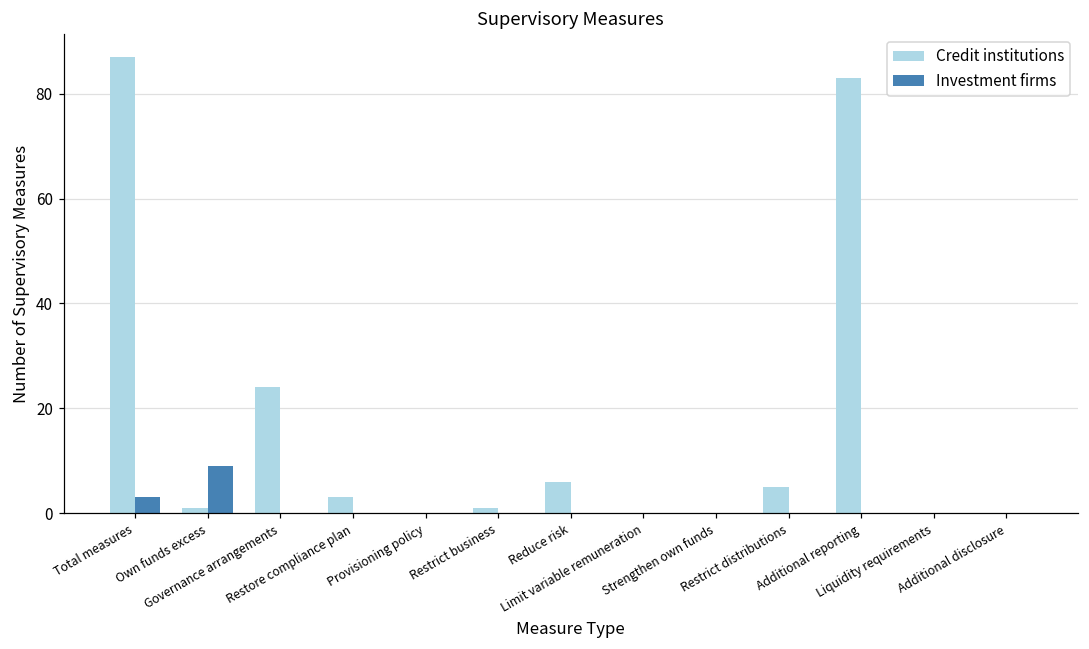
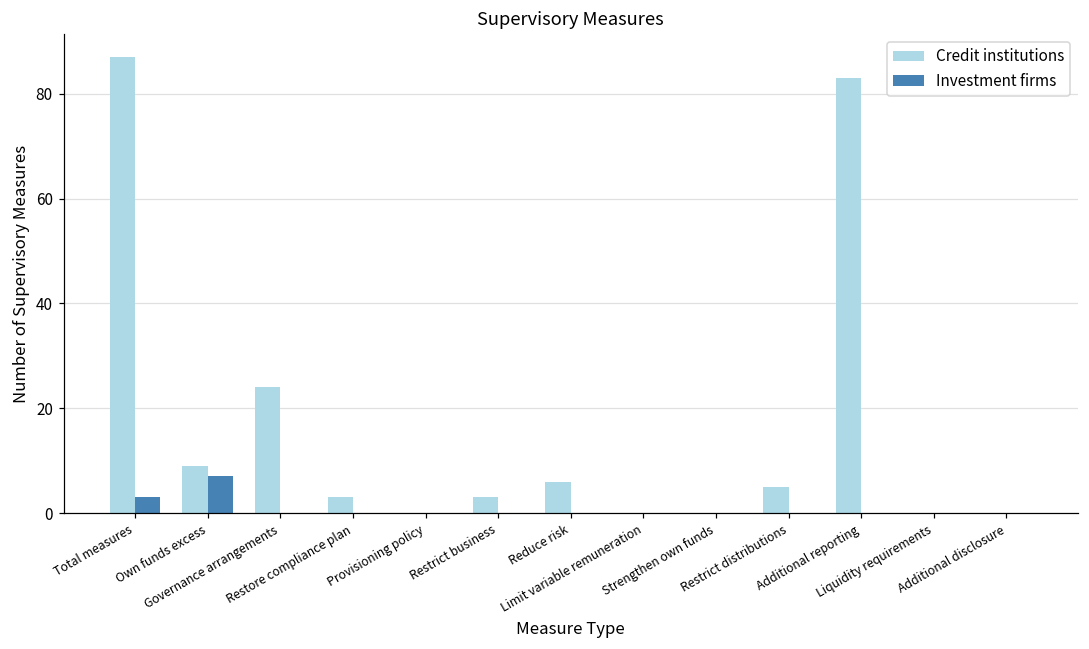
Credit institutions, Own funds excess: 1 -> 9
Investment firms, Own funds excess: 9 -> 7
Credit institutions, Restrict business: 1 -> 3
